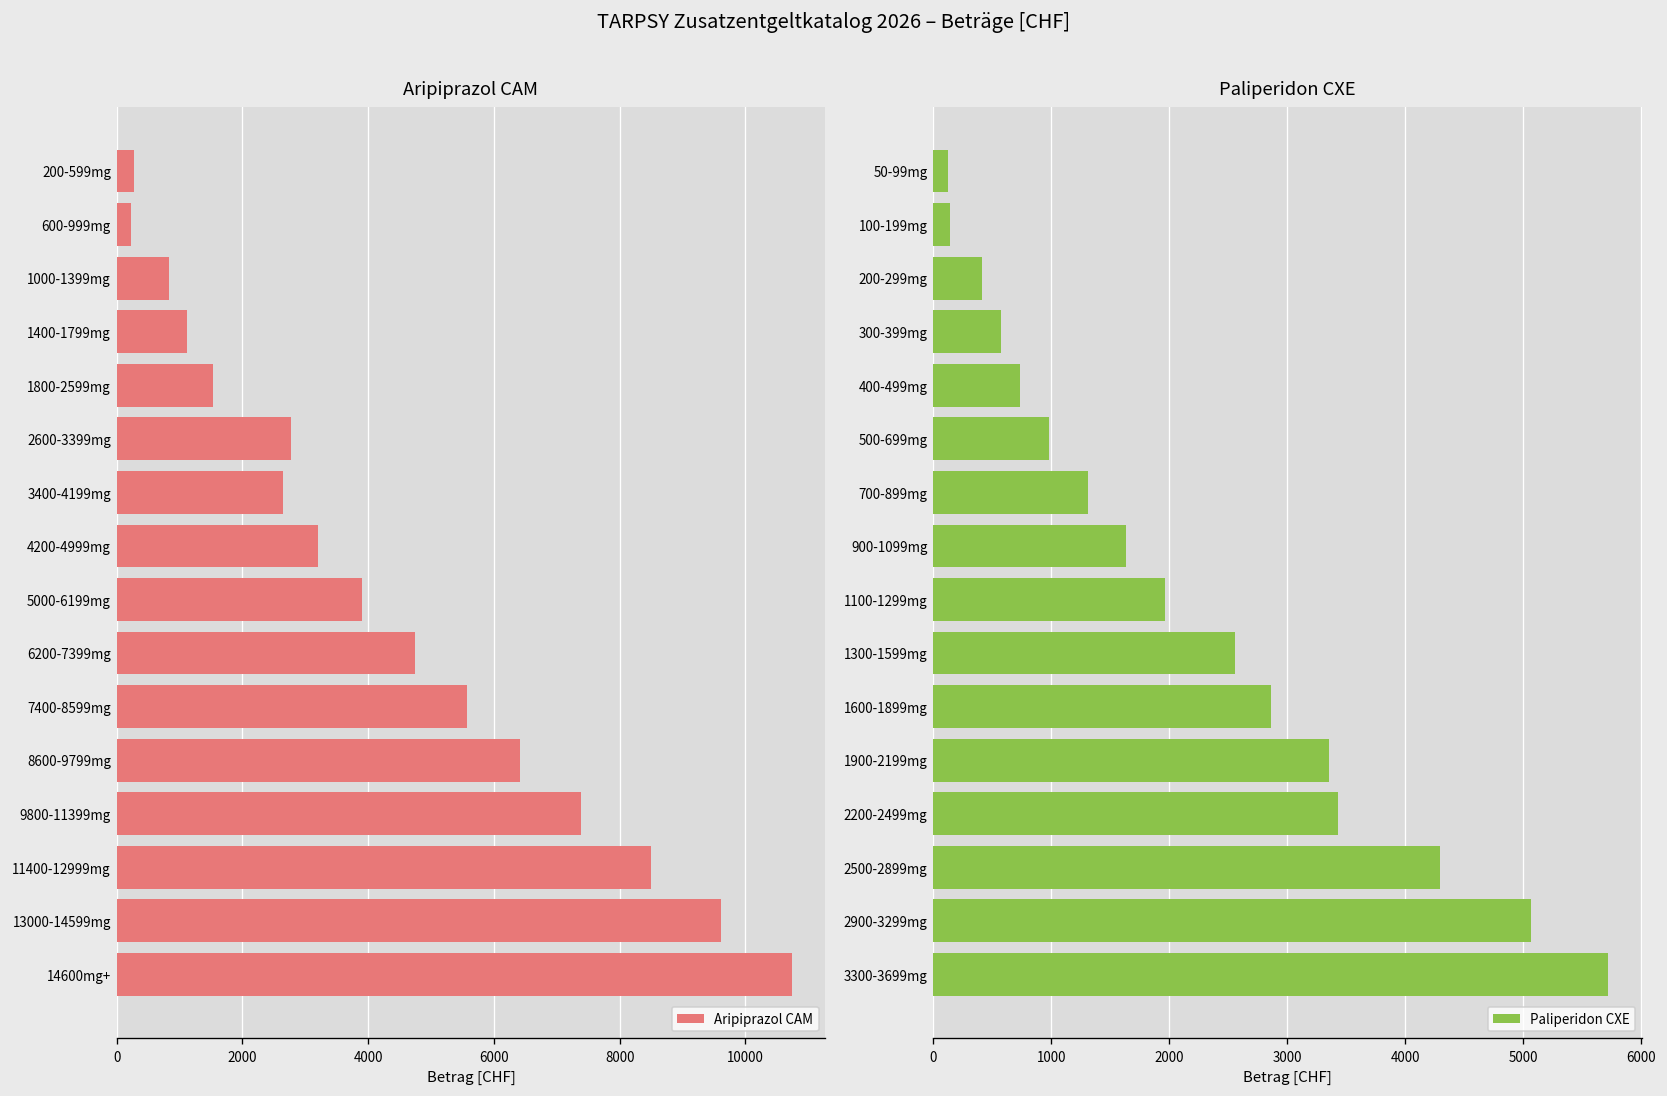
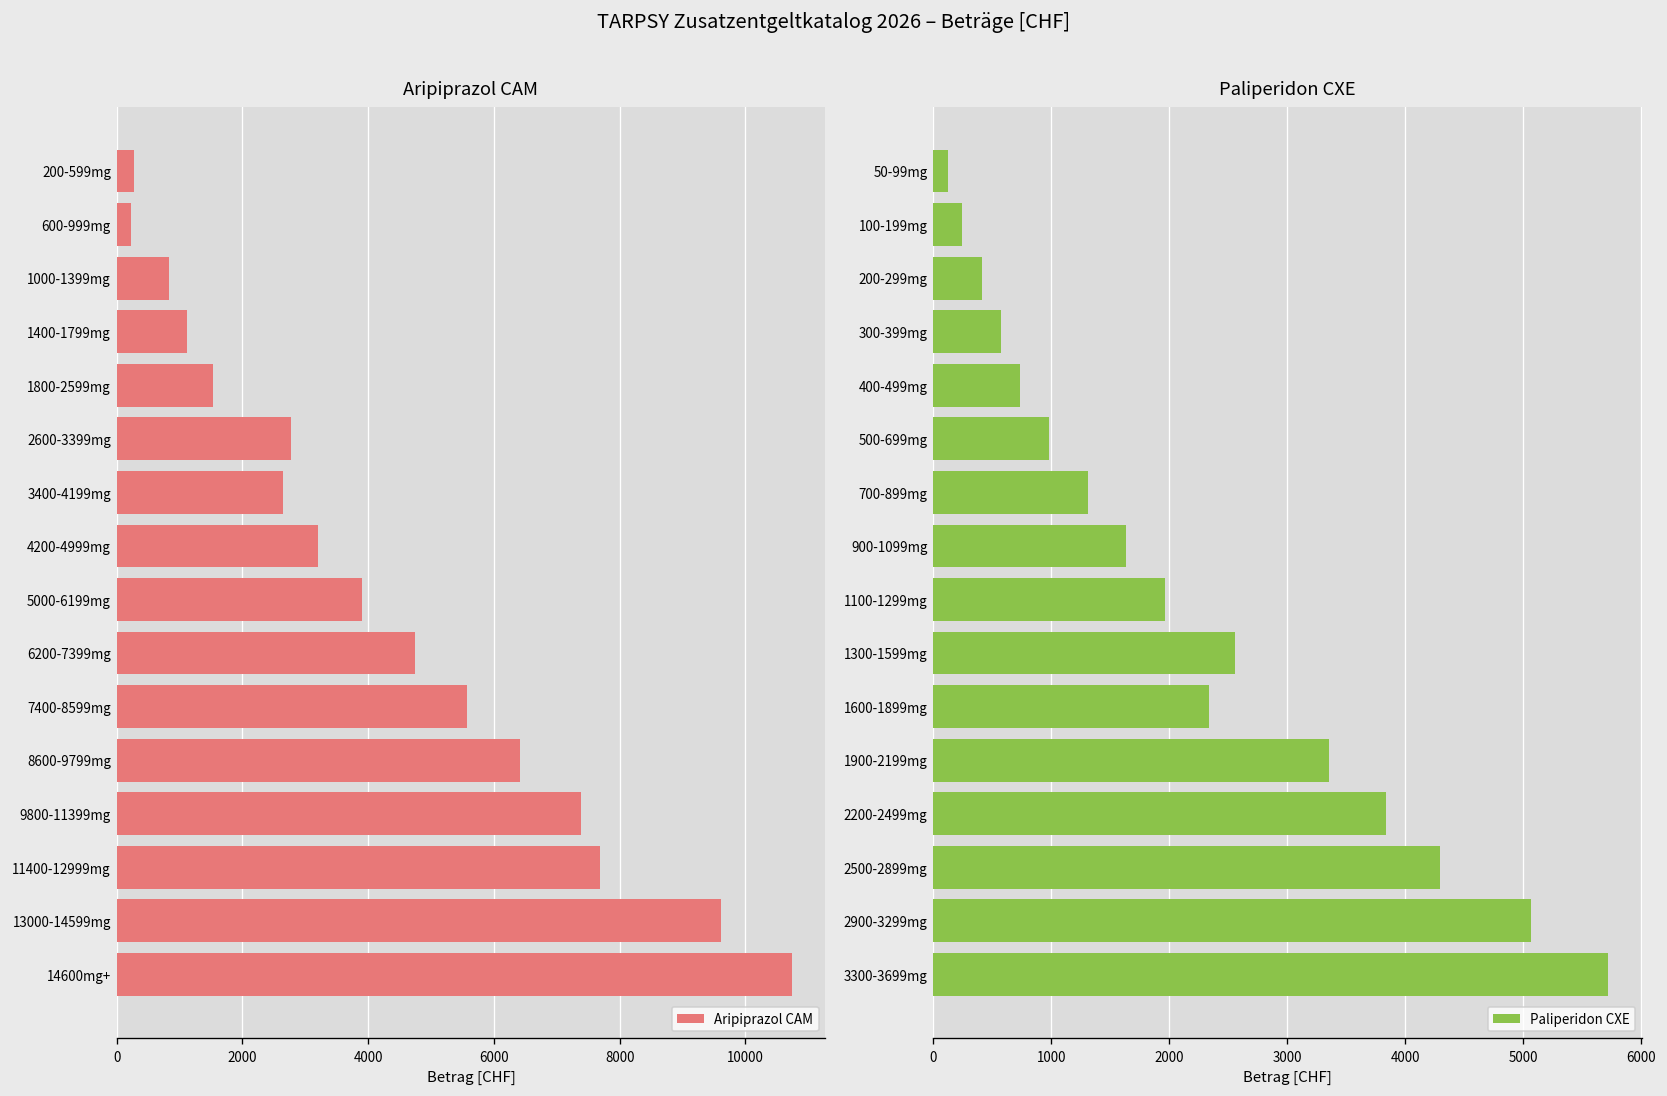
Aripiprazol CAM, 11400-12999mg: 8500 -> 7700
Paliperidon CXE, 100-199mg: 100 -> 200
Paliperidon CXE, 1600-1899mg: 2900 -> 2300
Paliperidon CXE, 2200-2499mg: 3400 -> 3800
